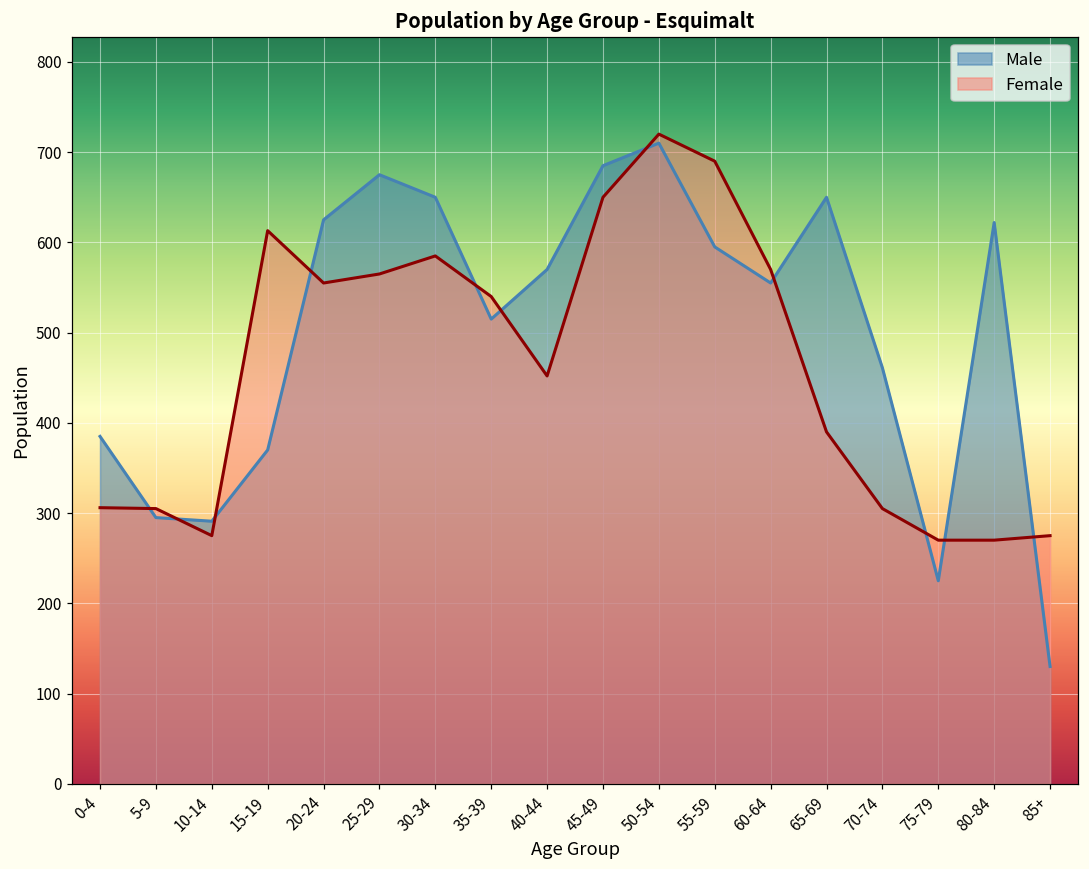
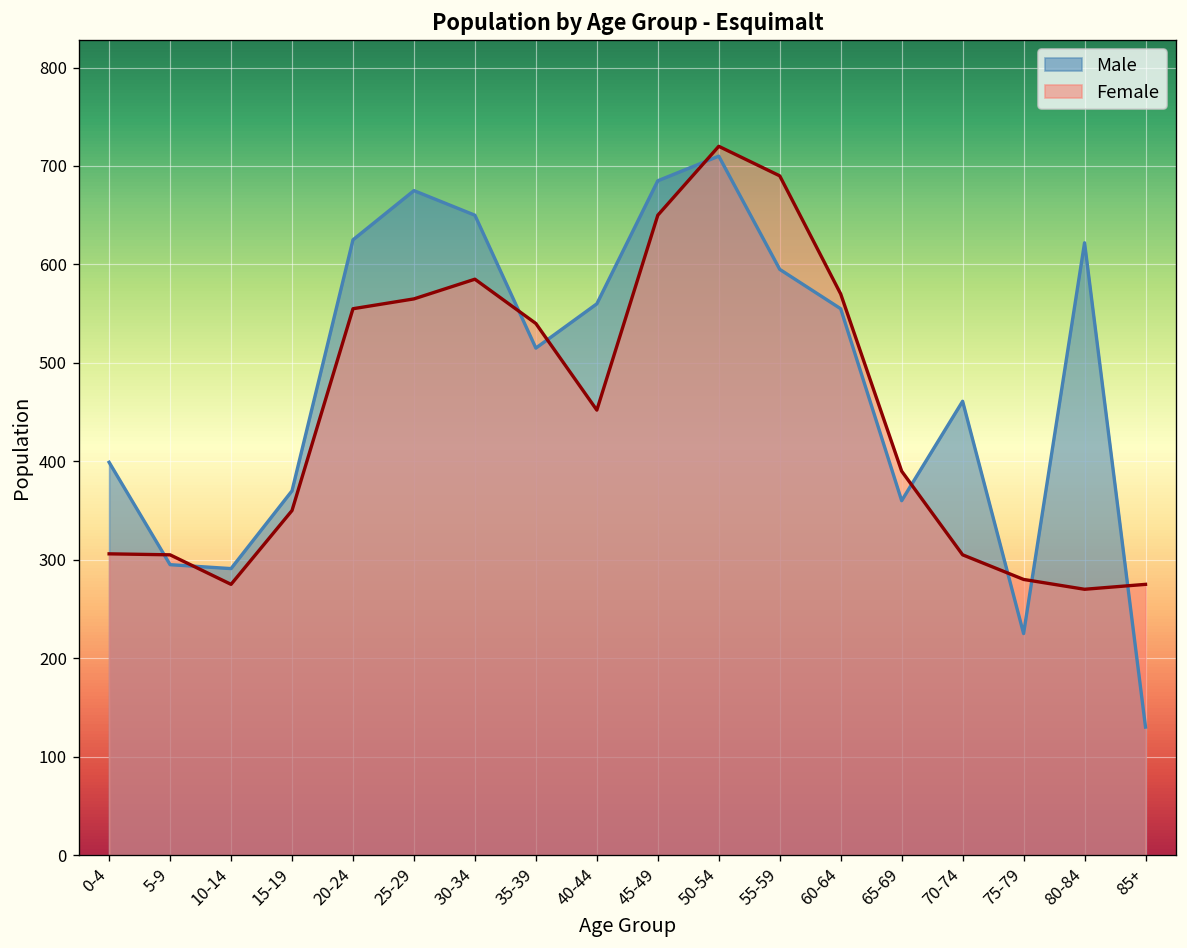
Male, 0-4: 390 -> 400
Female, 15-19: 610 -> 350
Male, 40-44: 570 -> 560
Male, 65-69: 650 -> 360
Female, 75-79: 270 -> 280
